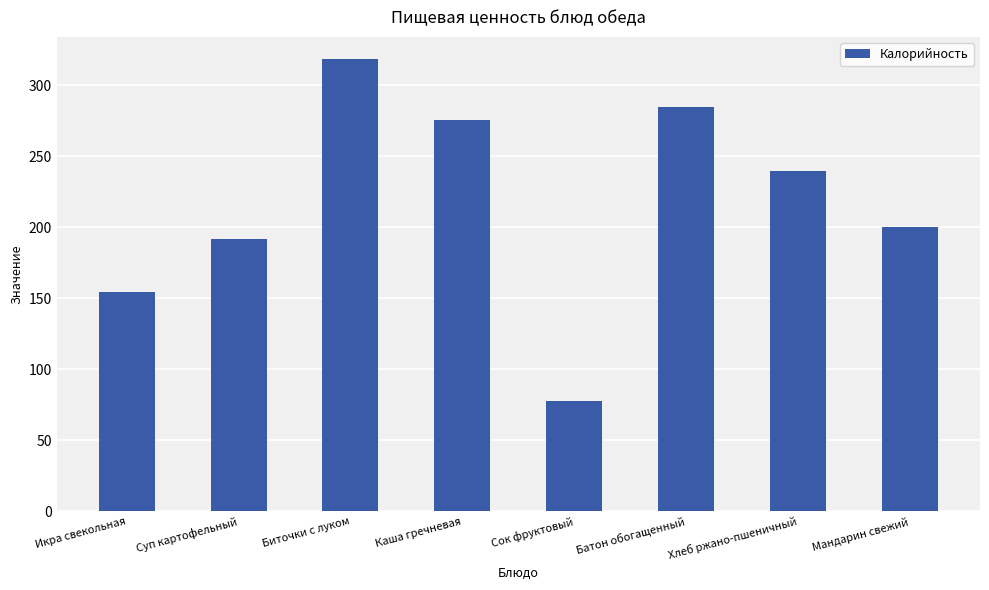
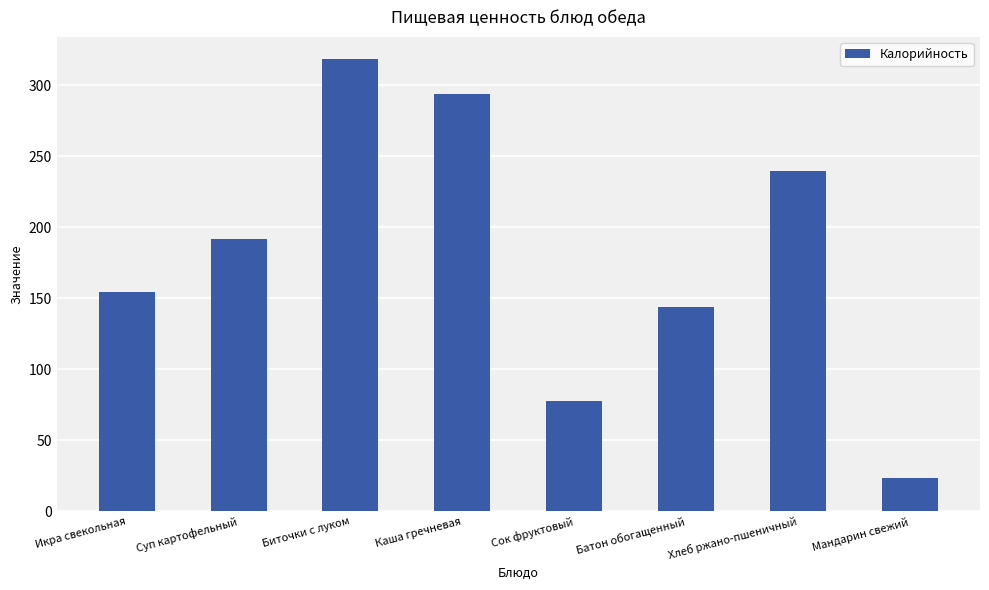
Каша гречневая: 275 -> 294
Батон обогащенный: 285 -> 144
Мандарин свежий: 200 -> 23
